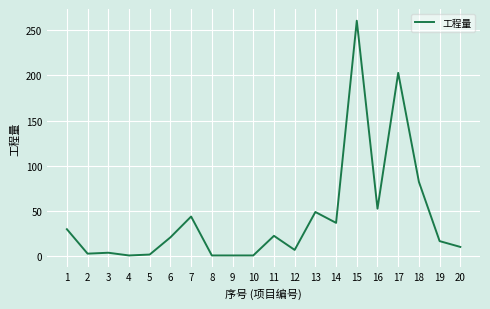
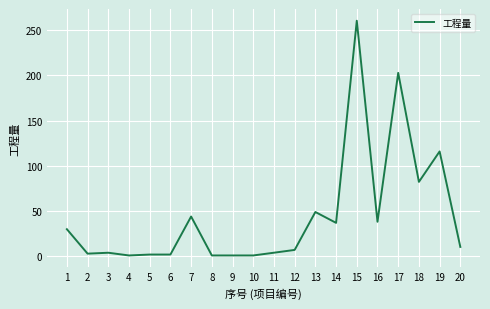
6: 20 -> 0
11: 20 -> 0
16: 50 -> 40
19: 20 -> 120
